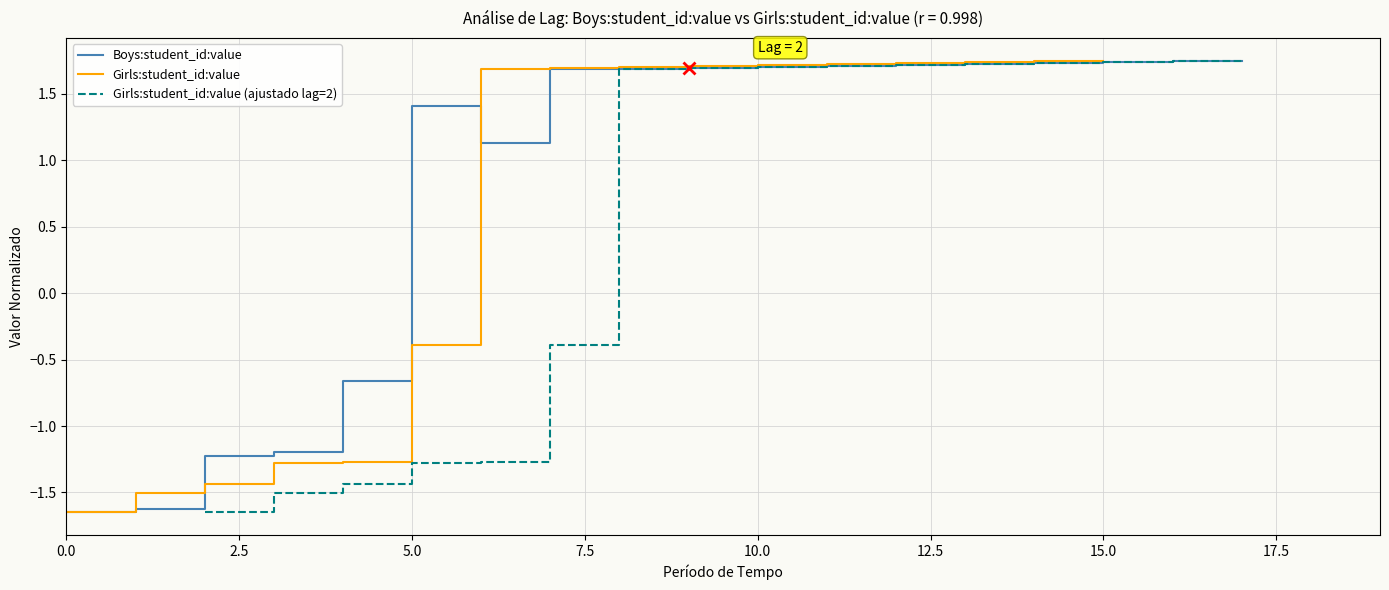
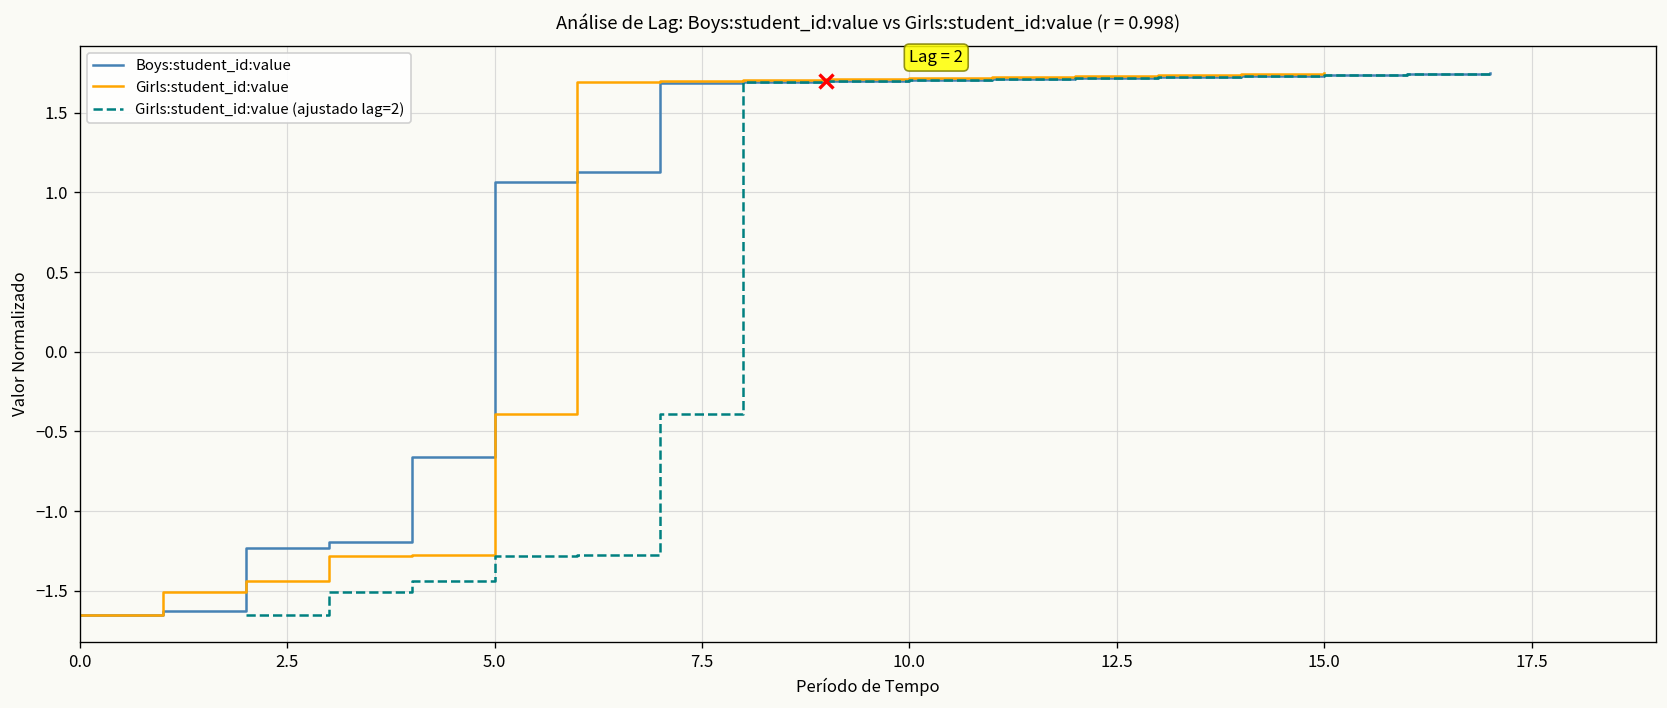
Boys:student_id:value, 5.0: 1.41 -> 1.06
